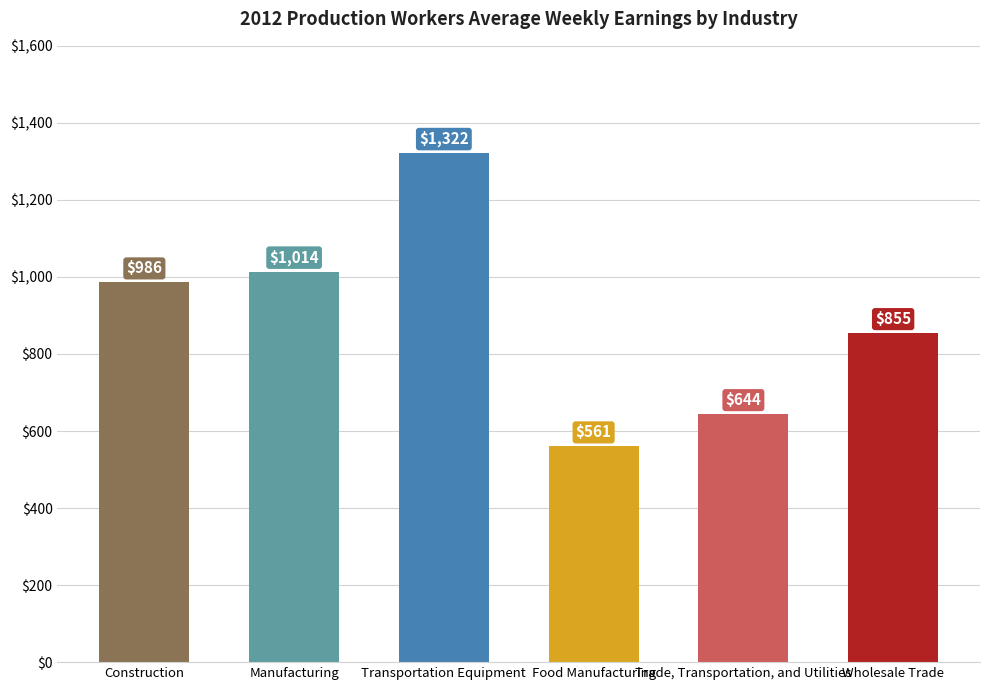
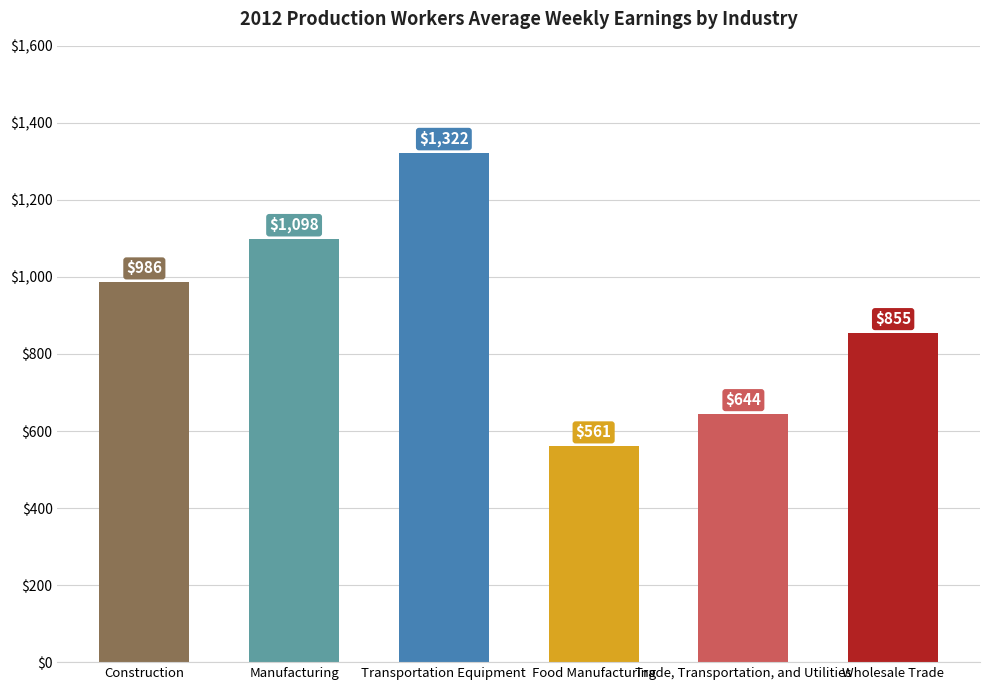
Manufacturing: $1,014 -> $1,098
